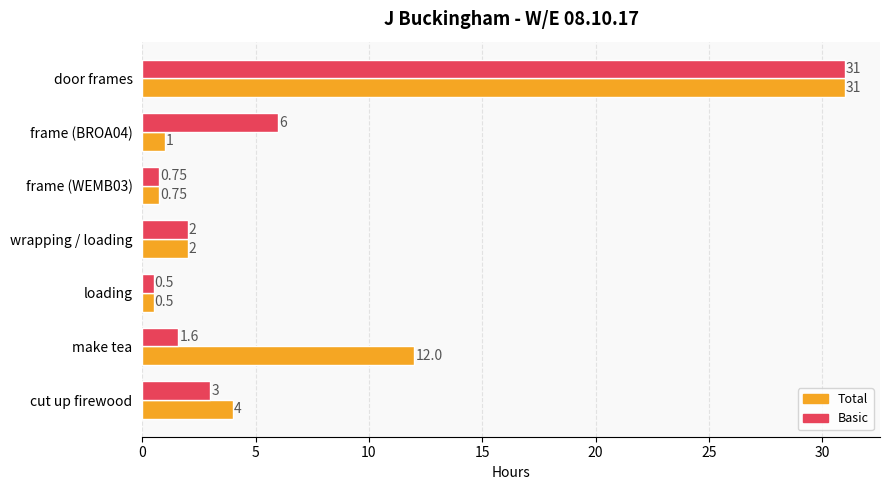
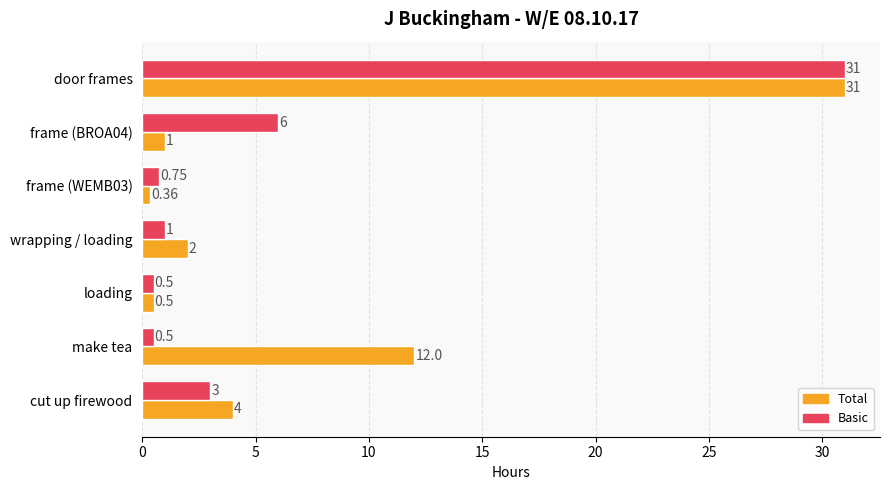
Total, frame (WEMB03): 0.75 -> 0.36
Basic, wrapping / loading: 2 -> 1
Basic, make tea: 1.6 -> 0.5
